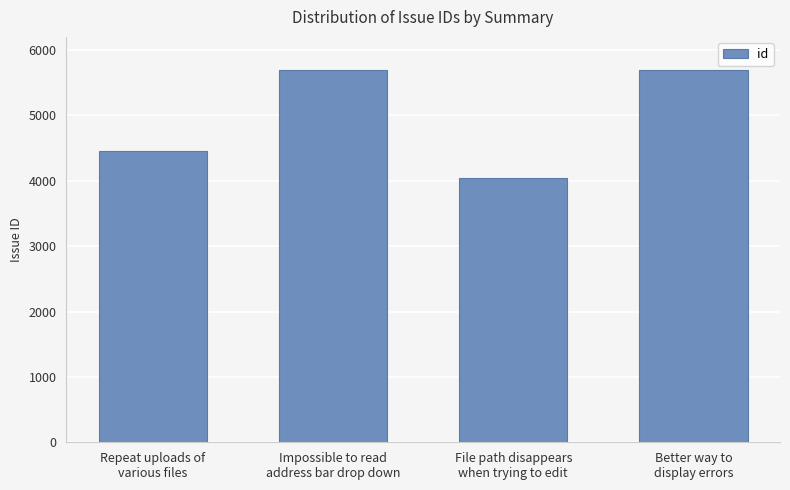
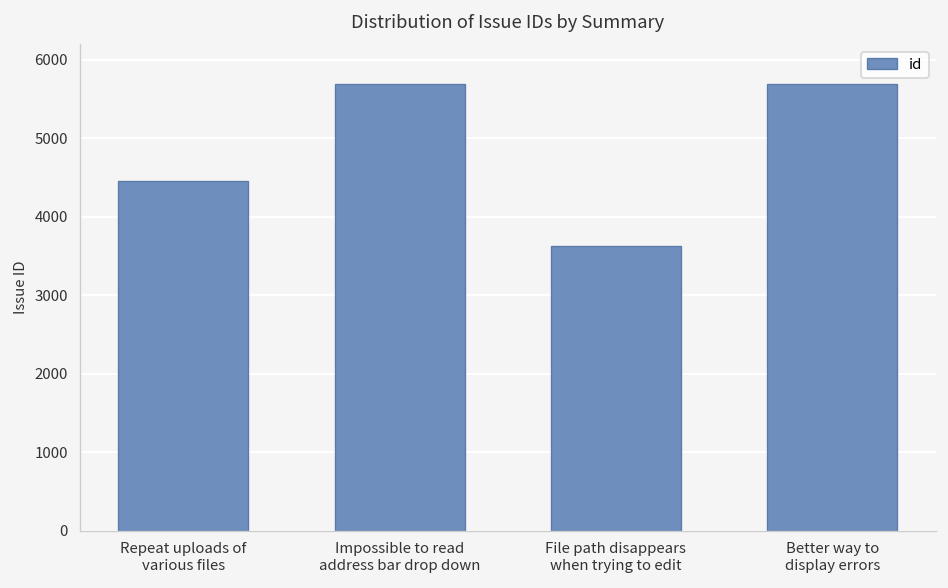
File path disappears when trying to edit: 4000 -> 3600
